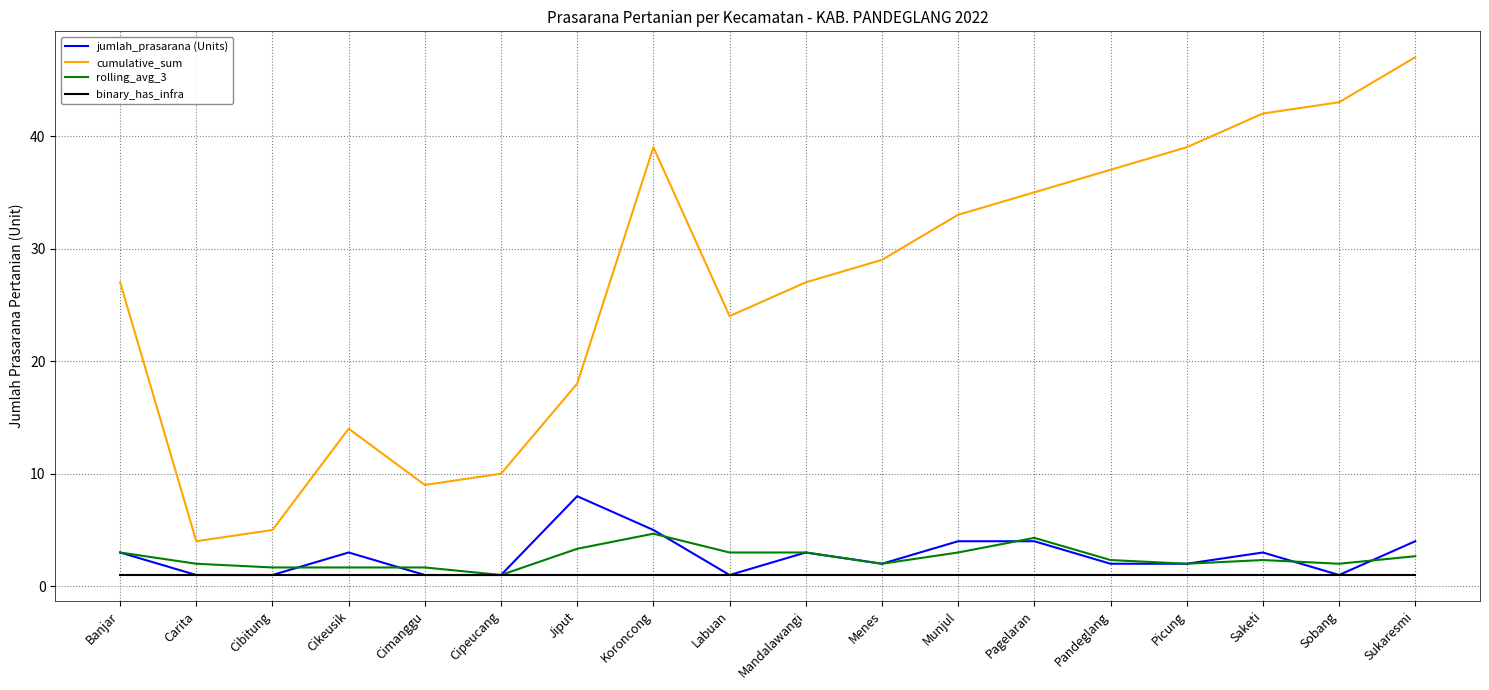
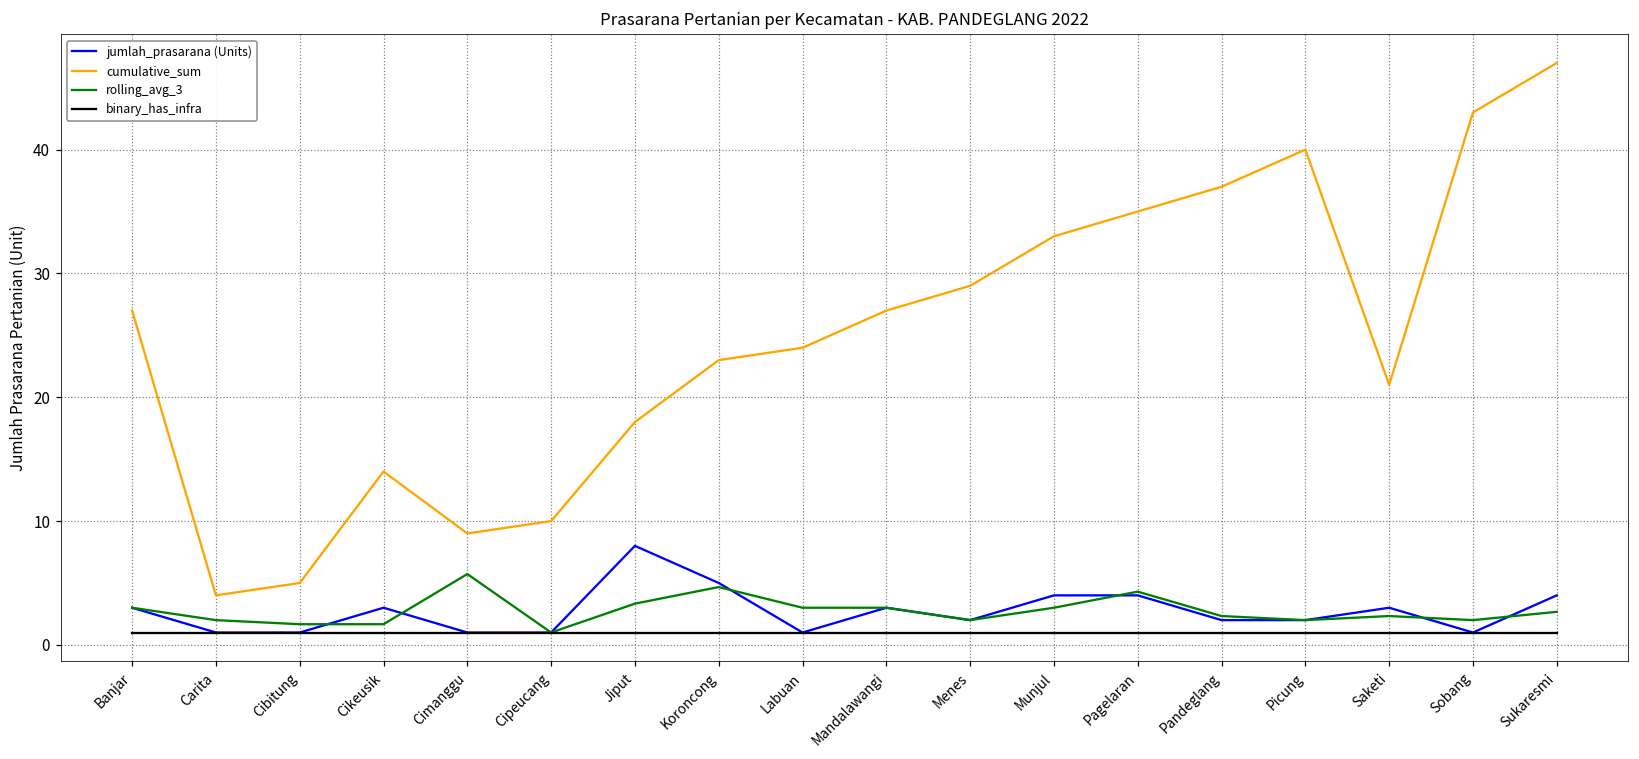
rolling_avg_3, Cimanggu: 1.7 -> 5.7
cumulative_sum, Koroncong: 39 -> 23
cumulative_sum, Picung: 39 -> 40
cumulative_sum, Saketi: 42 -> 21
